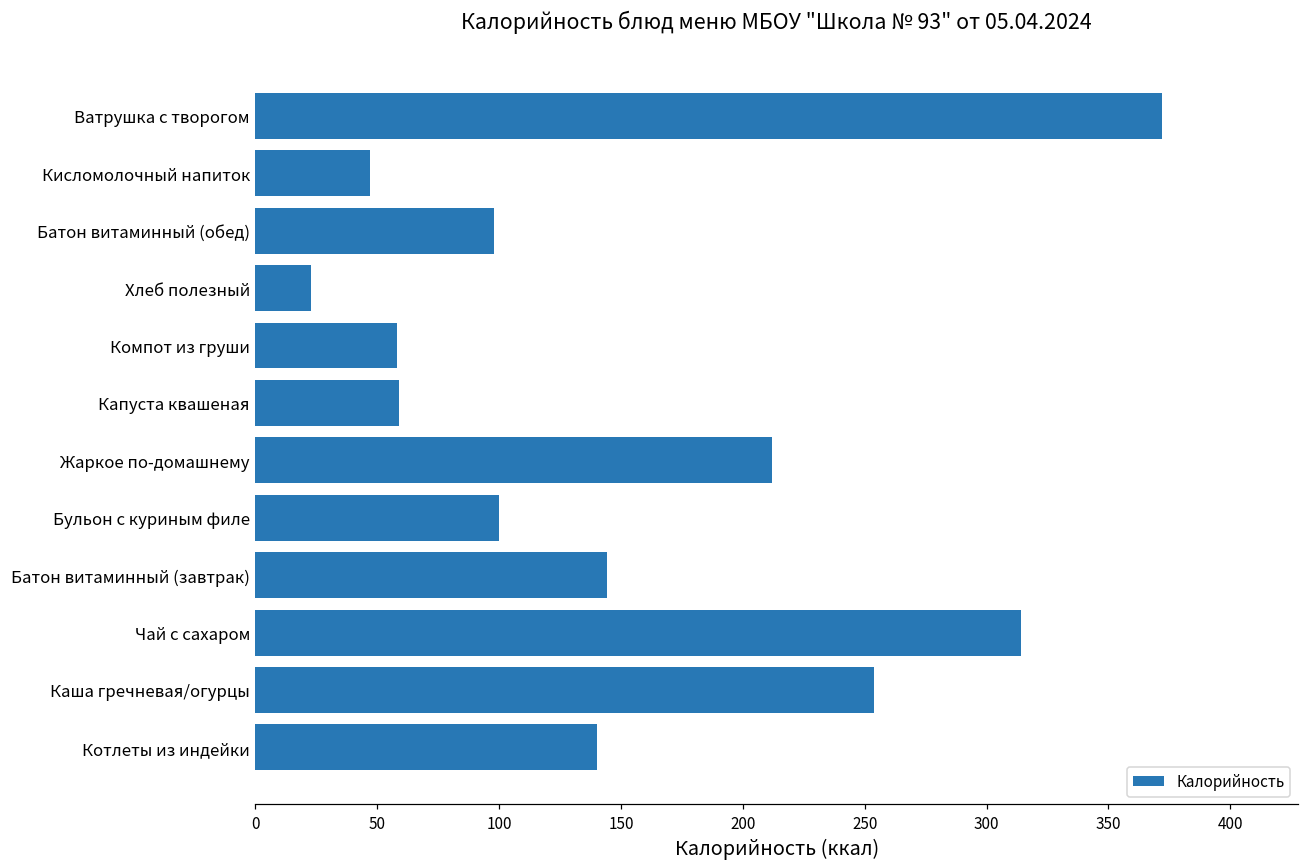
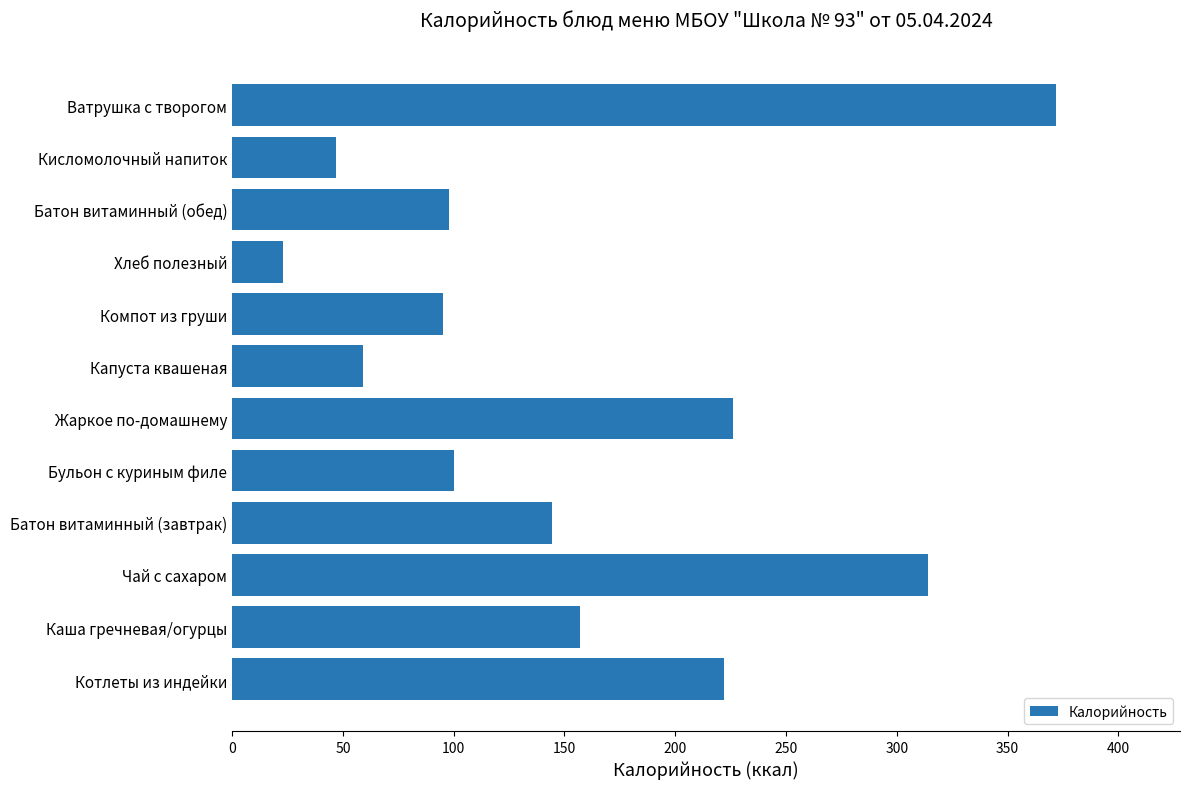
Компот из груши: 58 -> 95
Жаркое по-домашнему: 212 -> 226
Каша гречневая/огурцы: 254 -> 157
Котлеты из индейки: 140 -> 222
